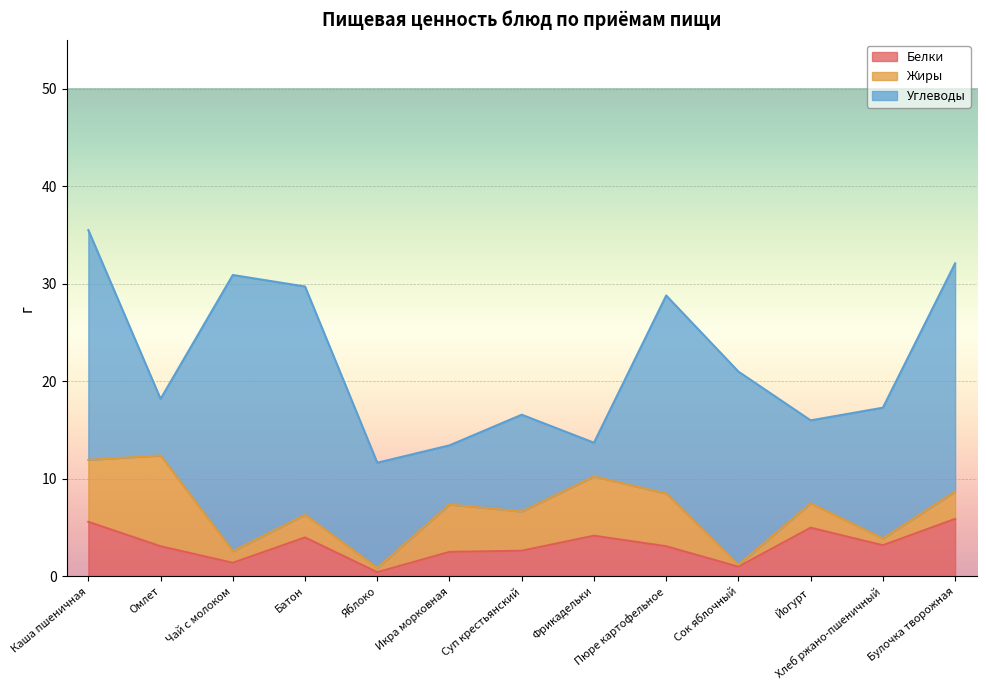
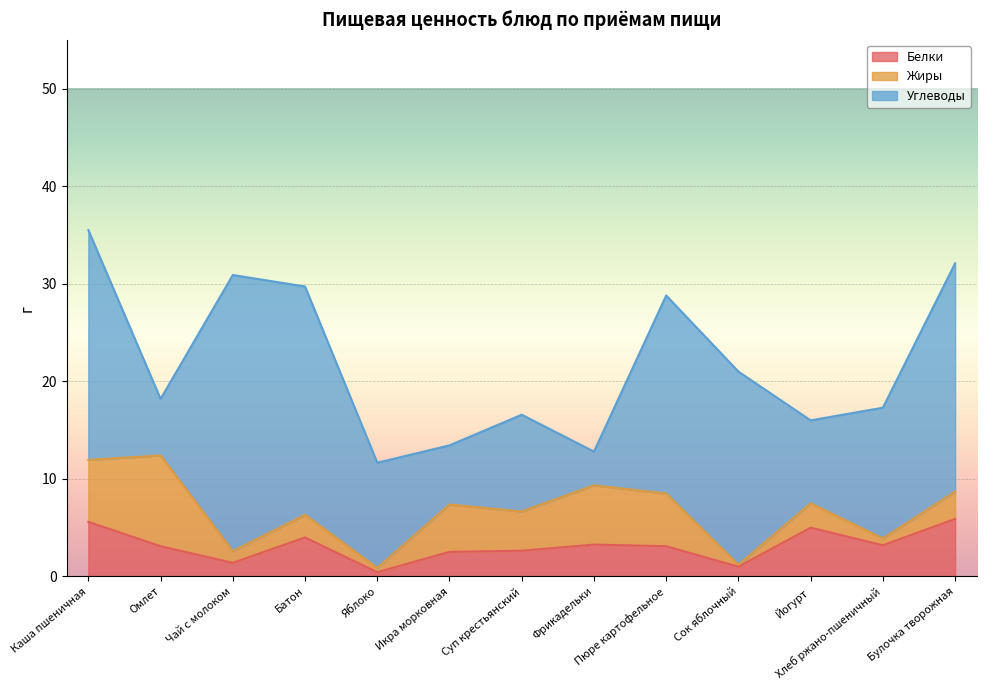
Белки, Фрикадельки: 4 -> 3
